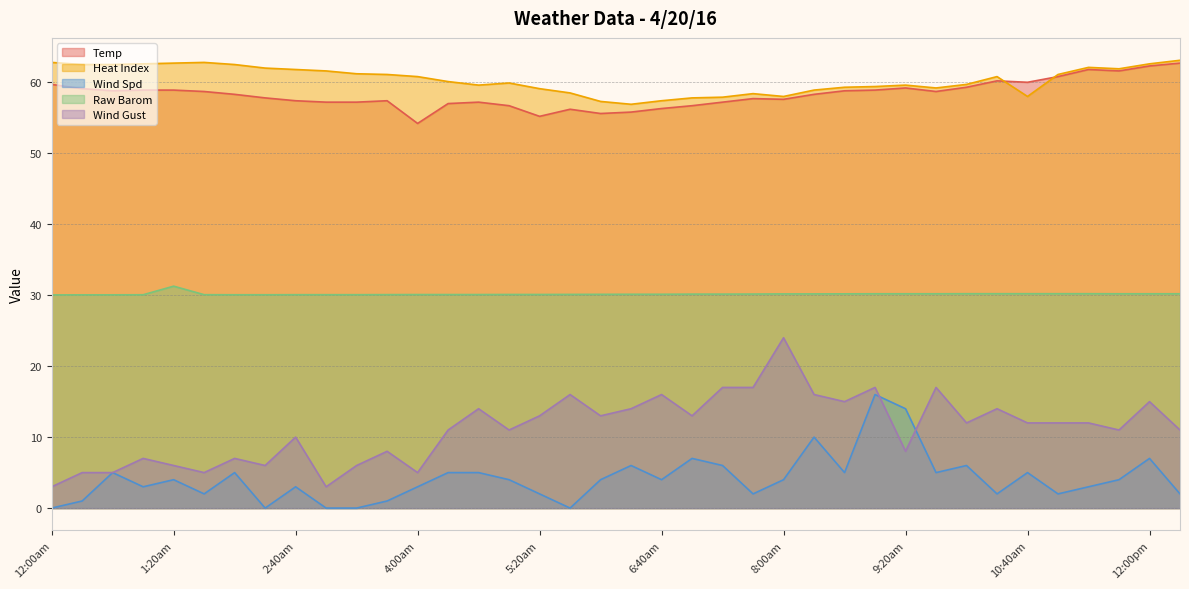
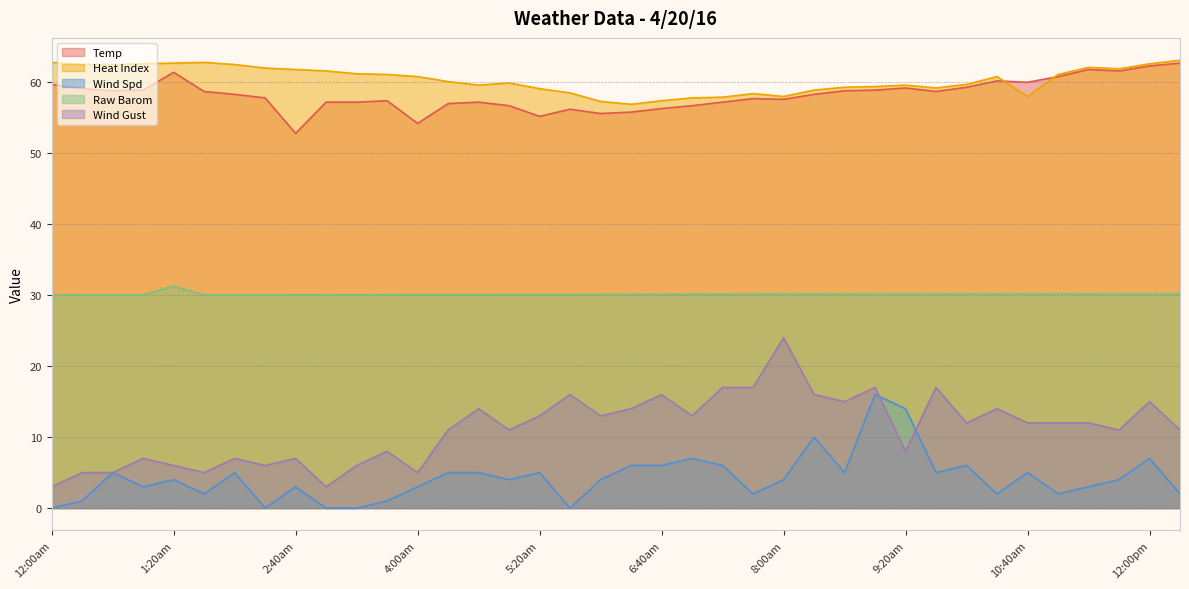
Temp, 1:20am: 59 -> 61
Temp, 2:40am: 57 -> 53
Wind Gust, 2:40am: 10 -> 7
Wind Spd, 5:20am: 2 -> 5
Wind Spd, 6:40am: 4 -> 6
